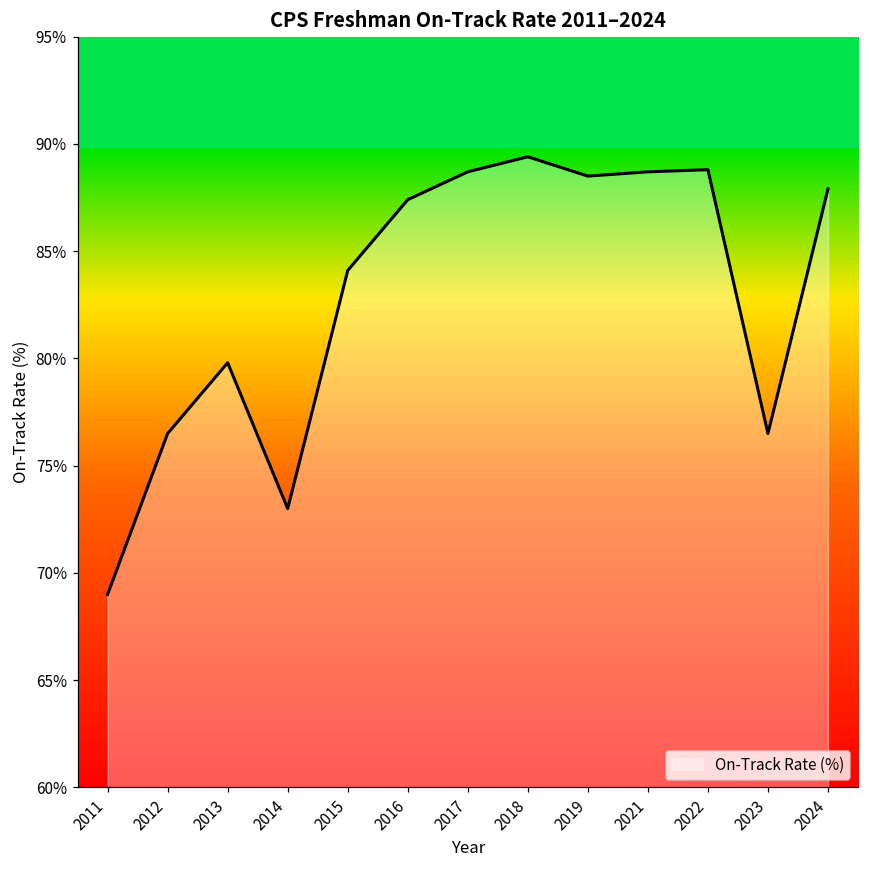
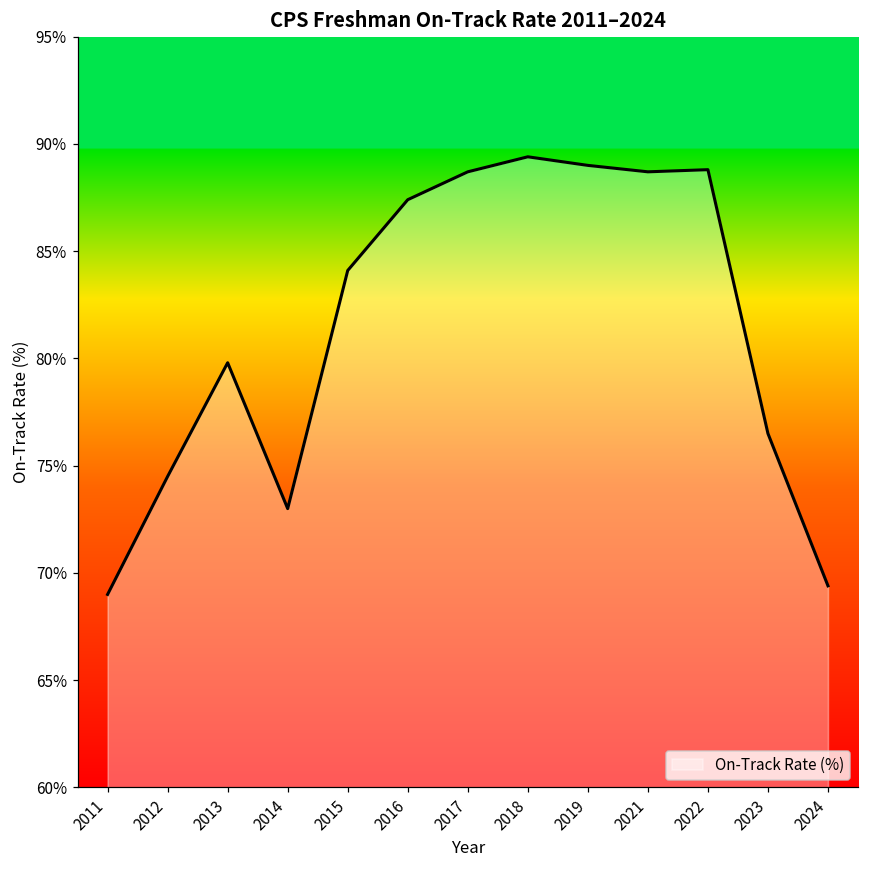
2012: 76.5% -> 74.5%
2019: 88.5% -> 89.0%
2024: 87.9% -> 69.4%
